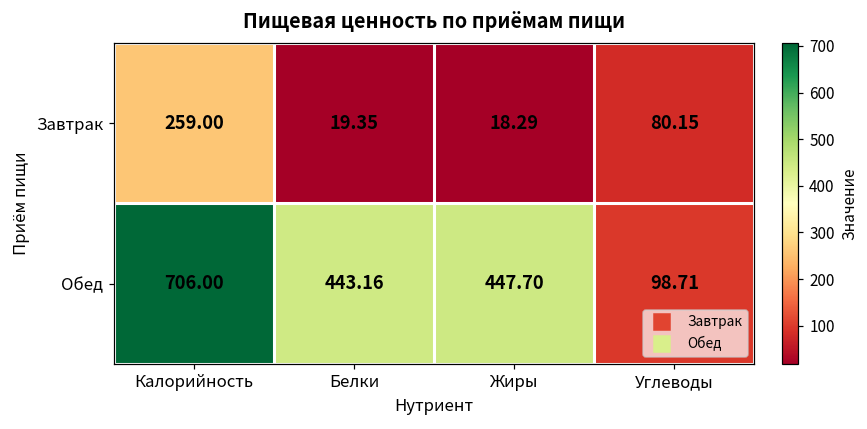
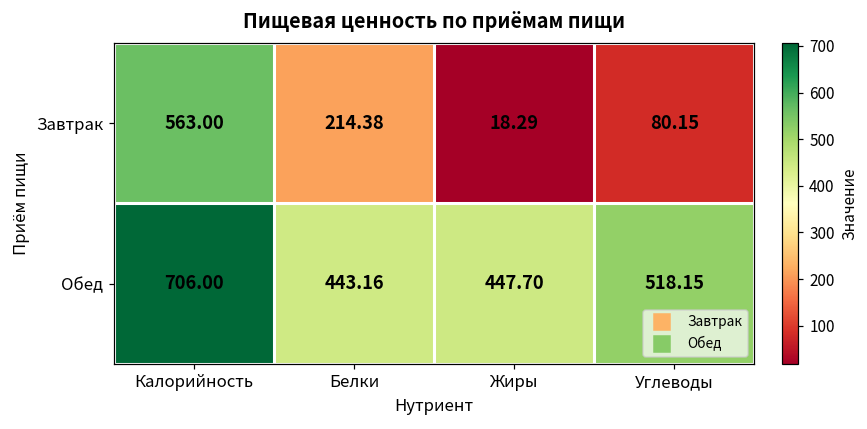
Завтрак, Калорийность: 259.00 -> 563.00
Завтрак, Белки: 19.35 -> 214.38
Обед, Углеводы: 98.71 -> 518.15
